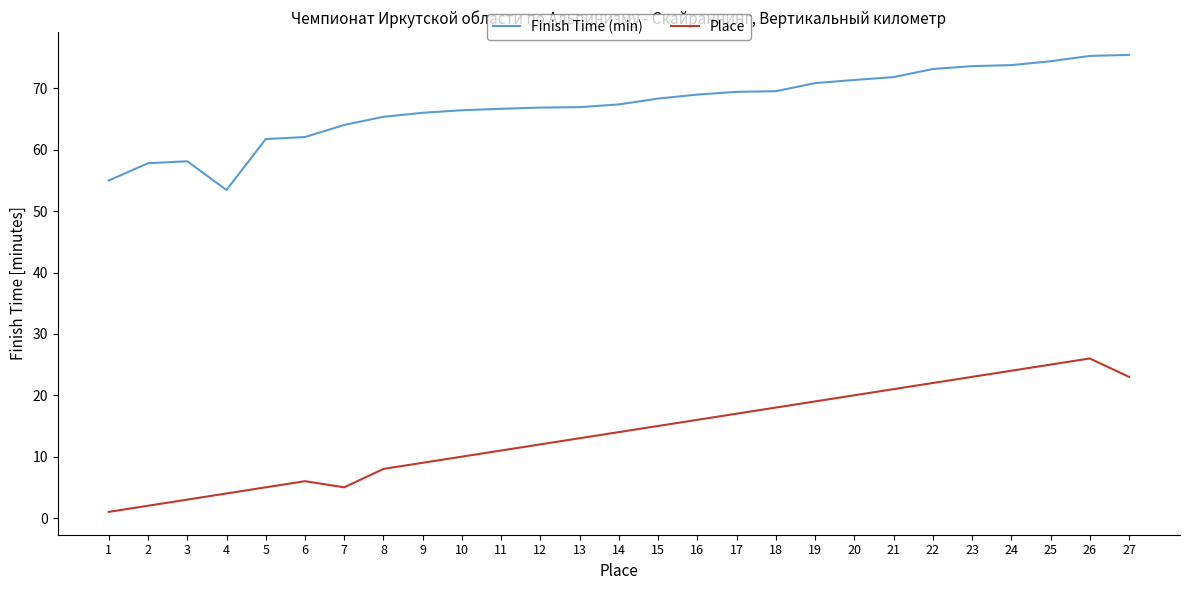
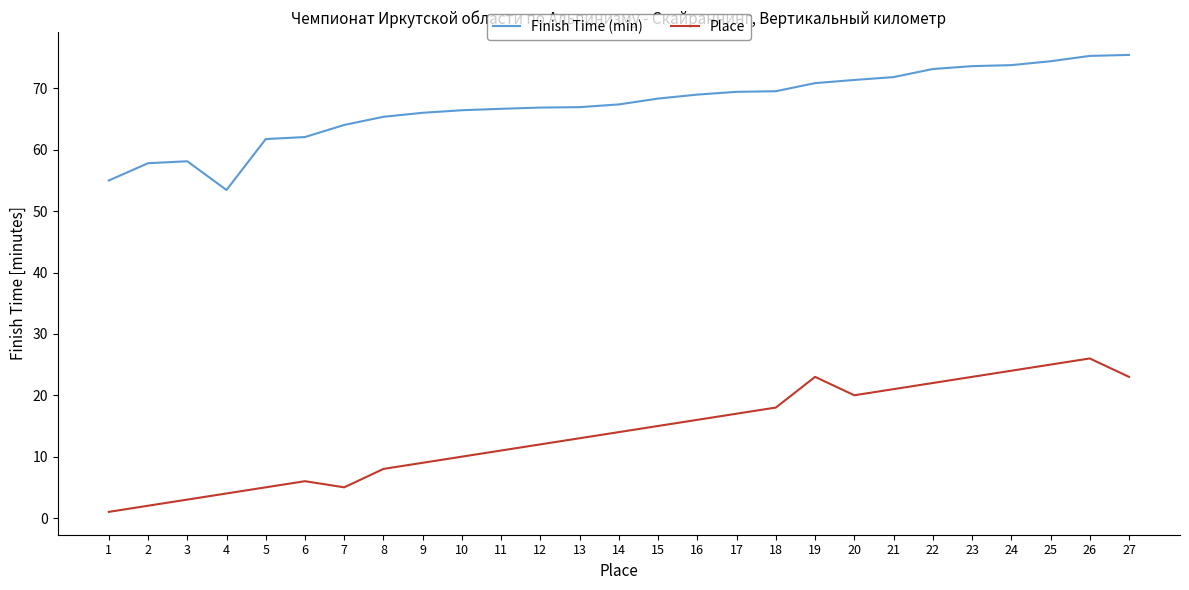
Place, 19: 19 -> 23
